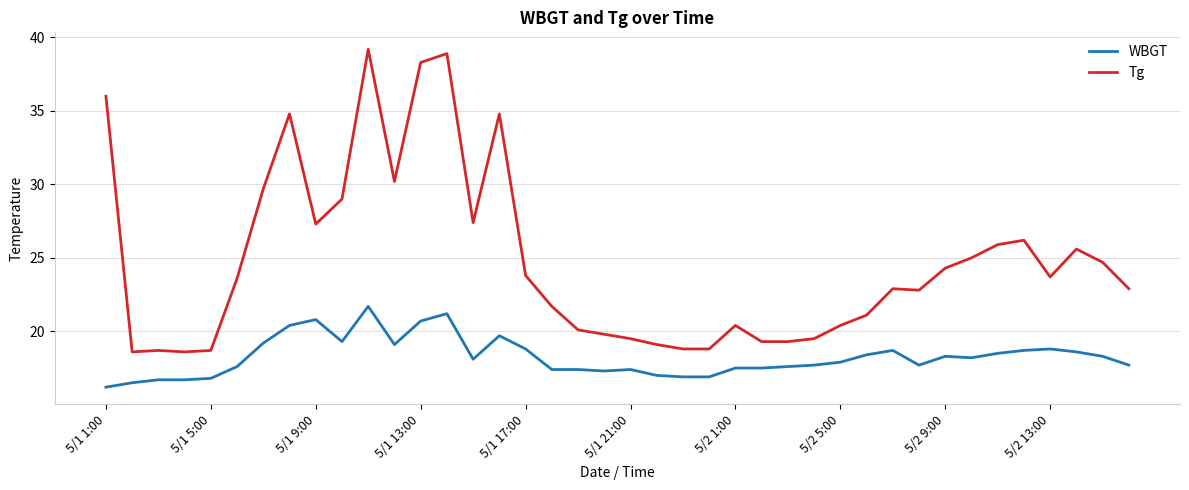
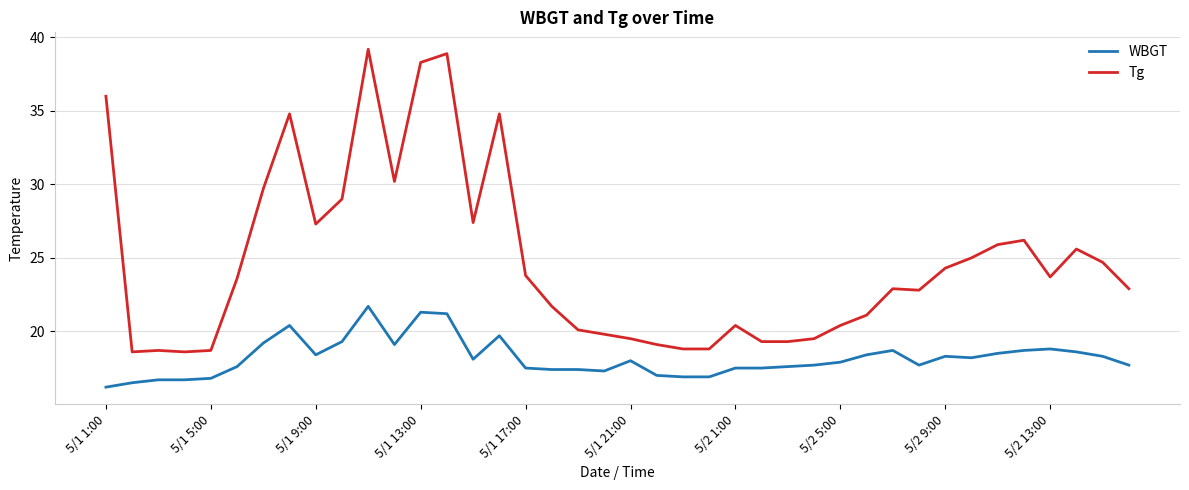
WBGT, 5/1 9:00: 20.8 -> 18.4
WBGT, 5/1 13:00: 20.7 -> 21.3
WBGT, 5/1 17:00: 18.8 -> 17.5
WBGT, 5/1 21:00: 17.4 -> 18.0
